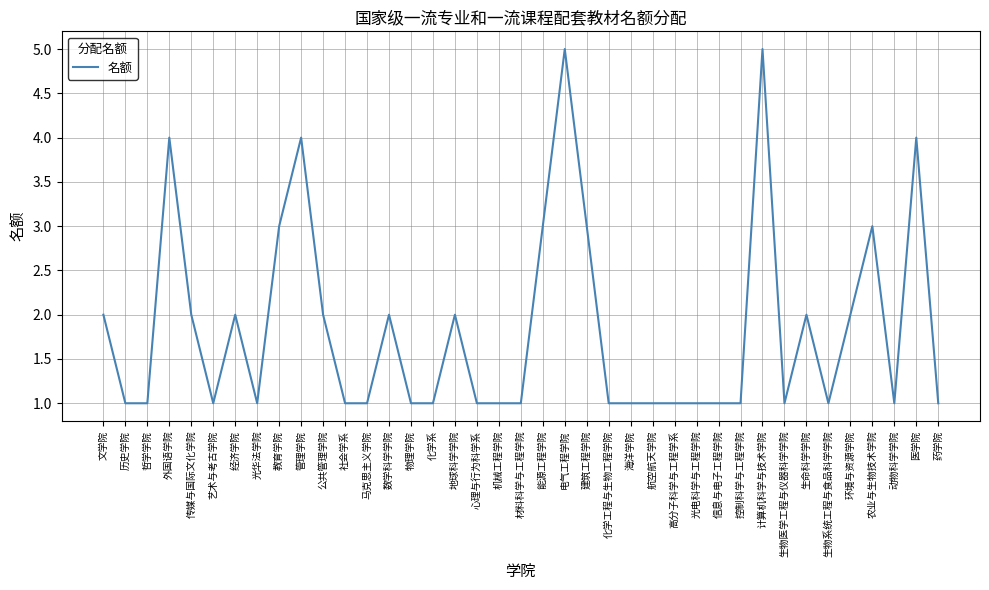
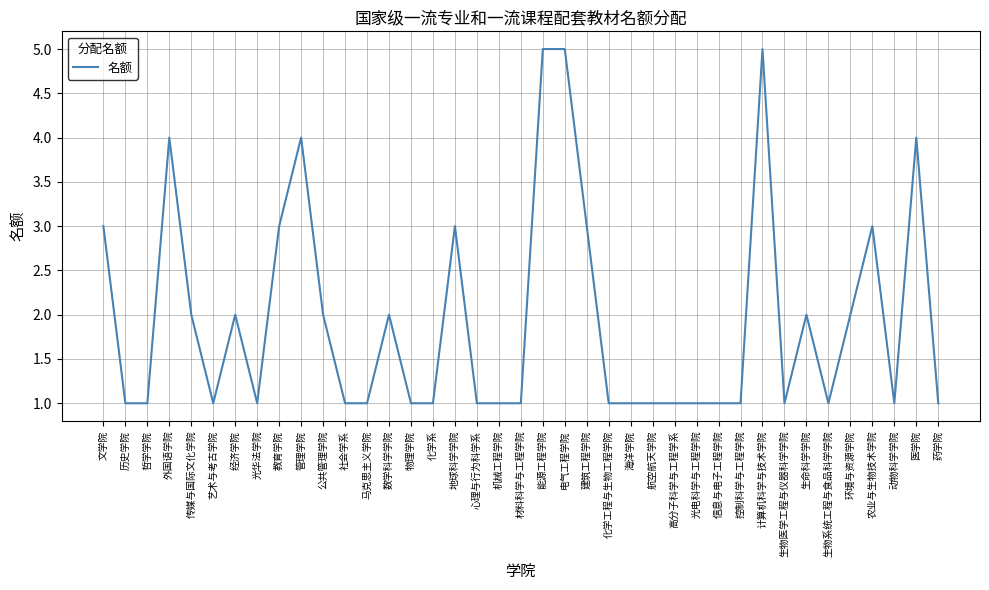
文学院: 2 -> 3
地球科学学院: 2 -> 3
能源工程学院: 3 -> 5
